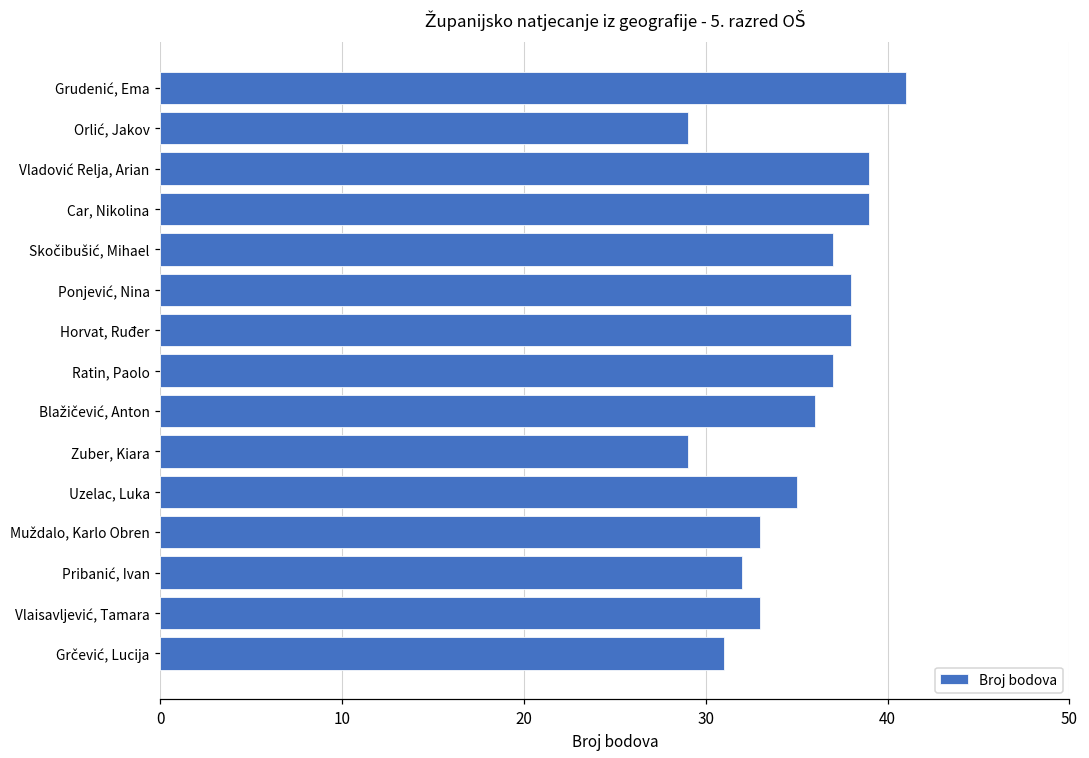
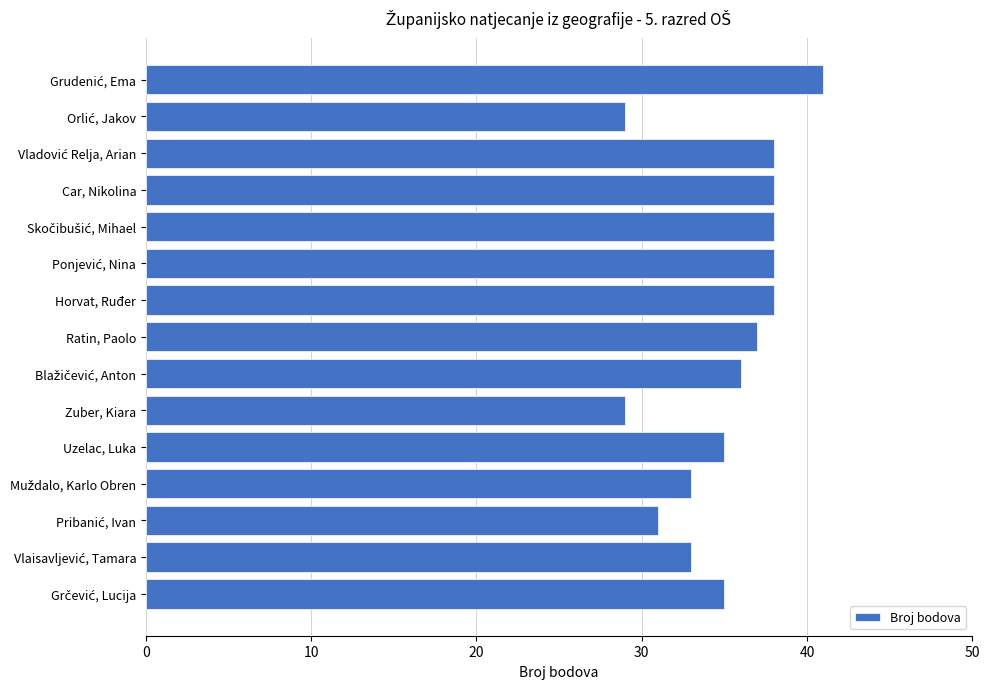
Vladović Relja, Arian: 39 -> 38
Car, Nikolina: 39 -> 38
Skočibušić, Mihael: 37 -> 38
Pribanić, Ivan: 32 -> 31
Grčević, Lucija: 31 -> 35
